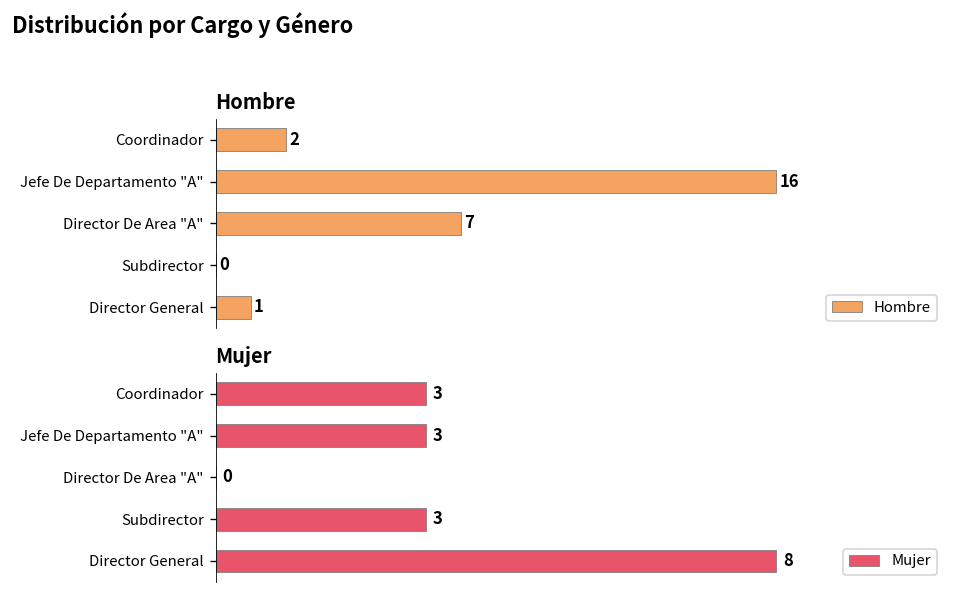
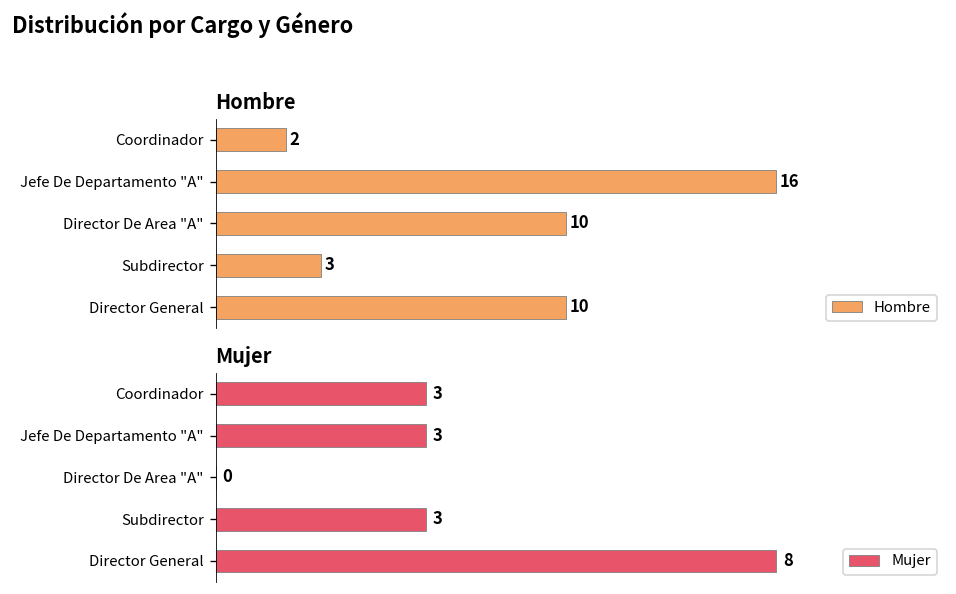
Hombre, Director De Area "A": 7 -> 10
Hombre, Subdirector: 0 -> 3
Hombre, Director General: 1 -> 10
